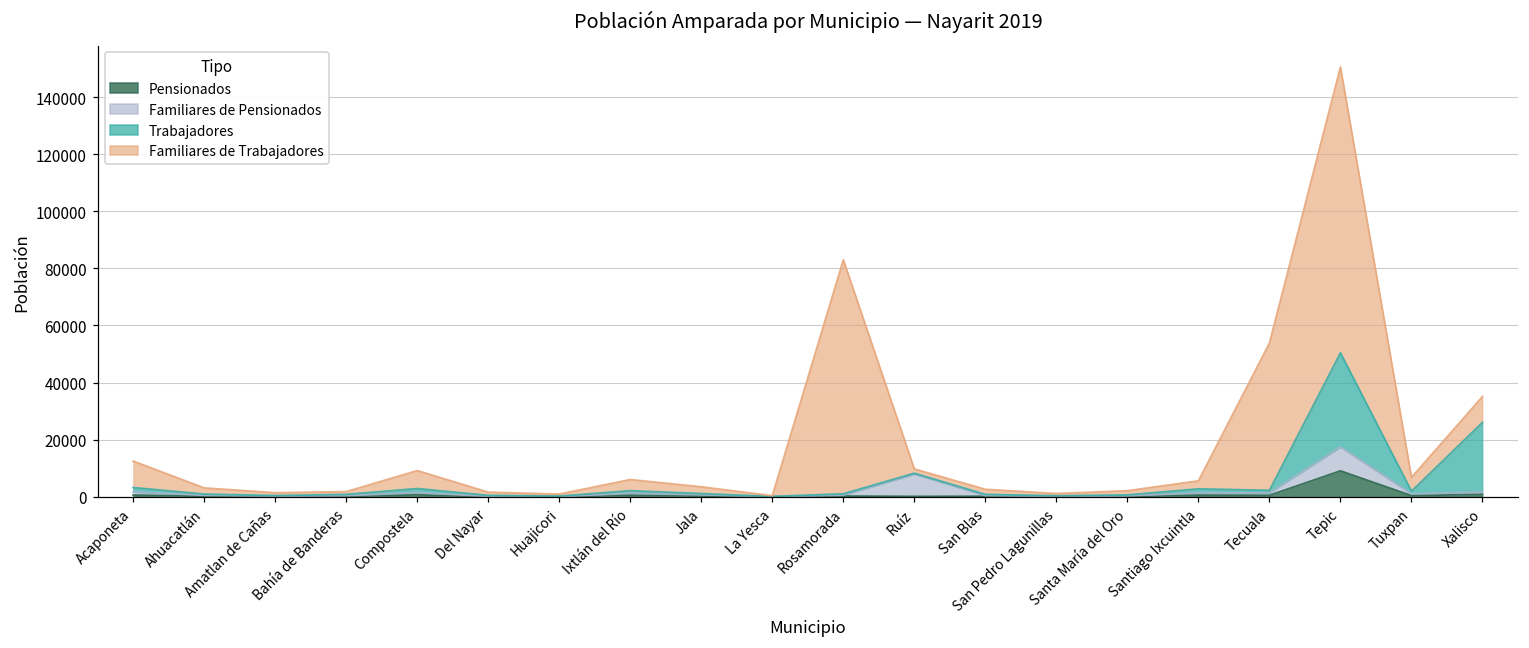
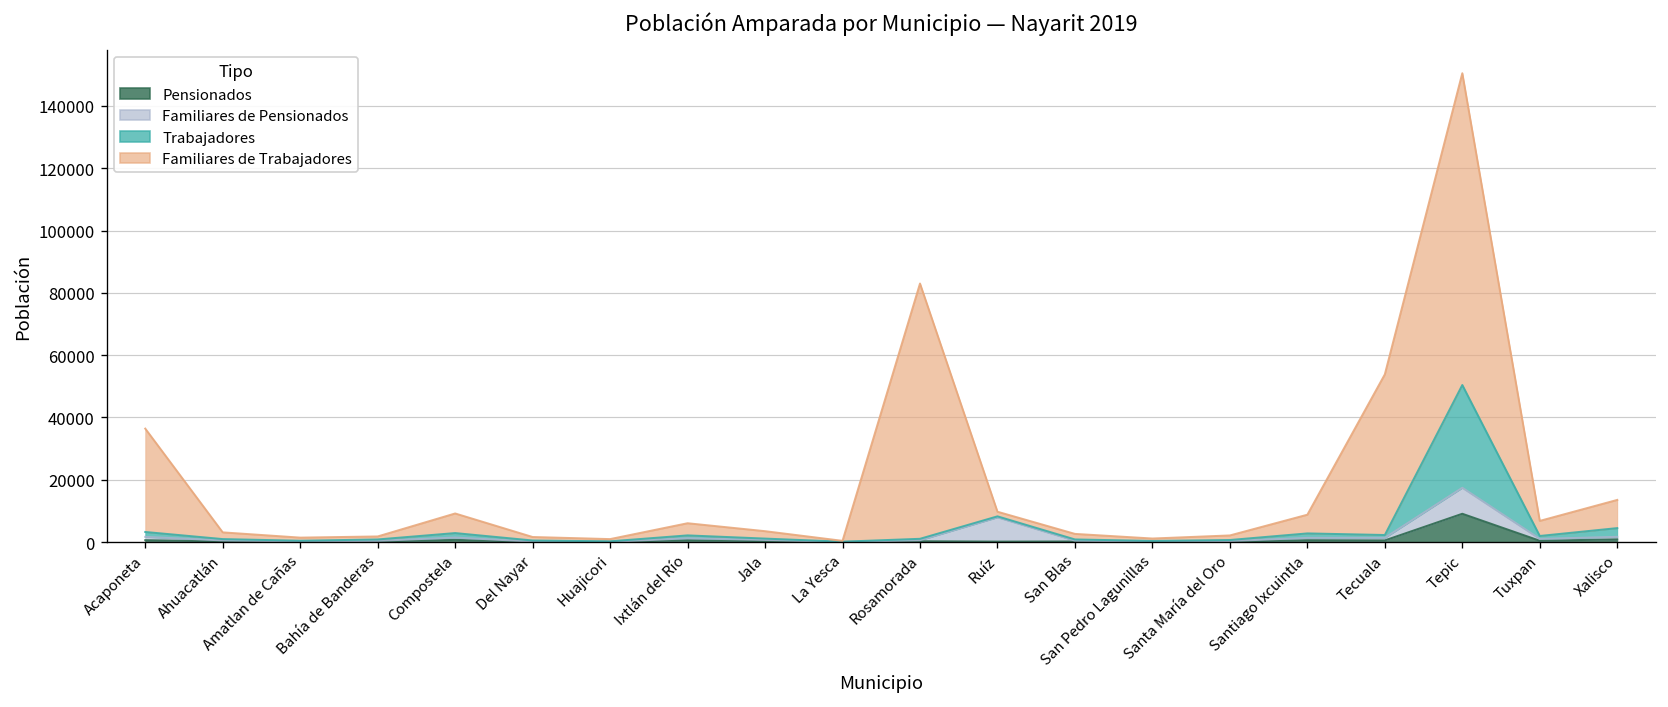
Familiares de Trabajadores, Acaponeta: 9000 -> 33000
Familiares de Trabajadores, Santiago Ixcuintla: 3000 -> 6000
Trabajadores, Xalisco: 24000 -> 3000
